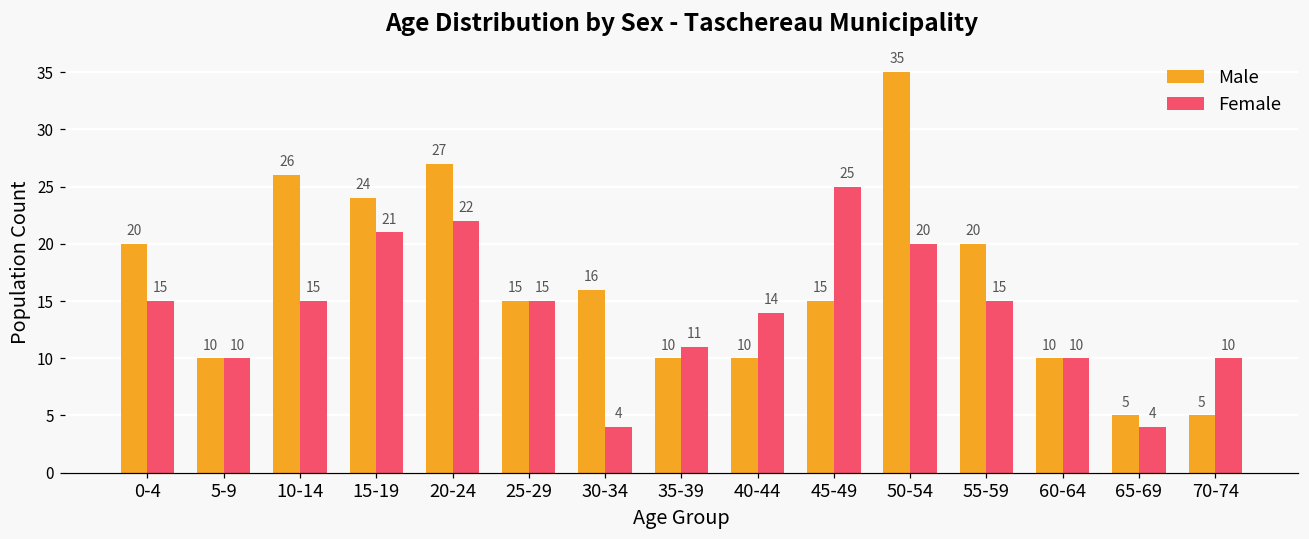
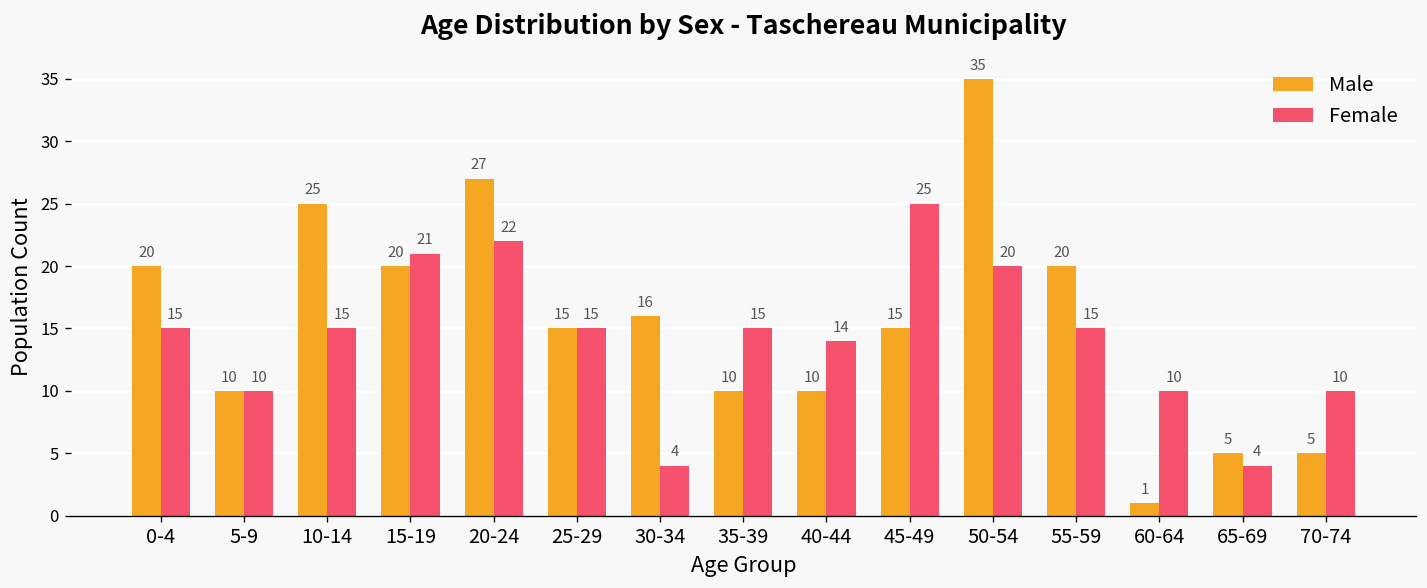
Male, 10-14: 26 -> 25
Male, 15-19: 24 -> 20
Female, 35-39: 11 -> 15
Male, 60-64: 10 -> 1
